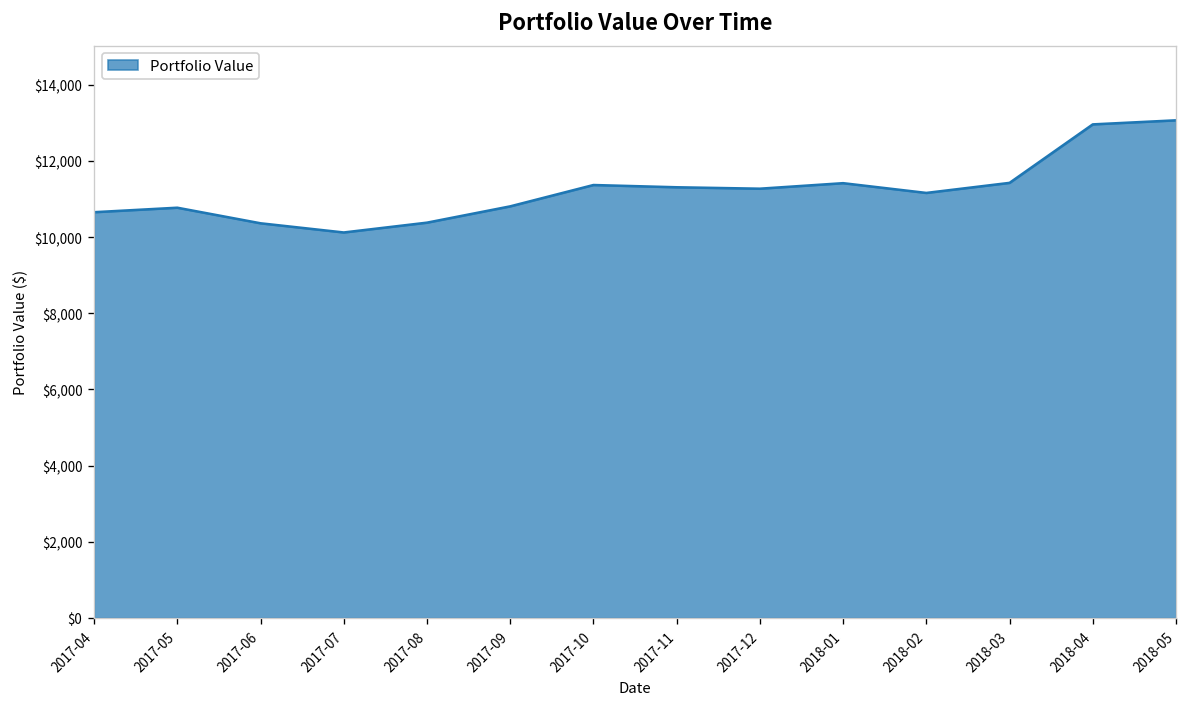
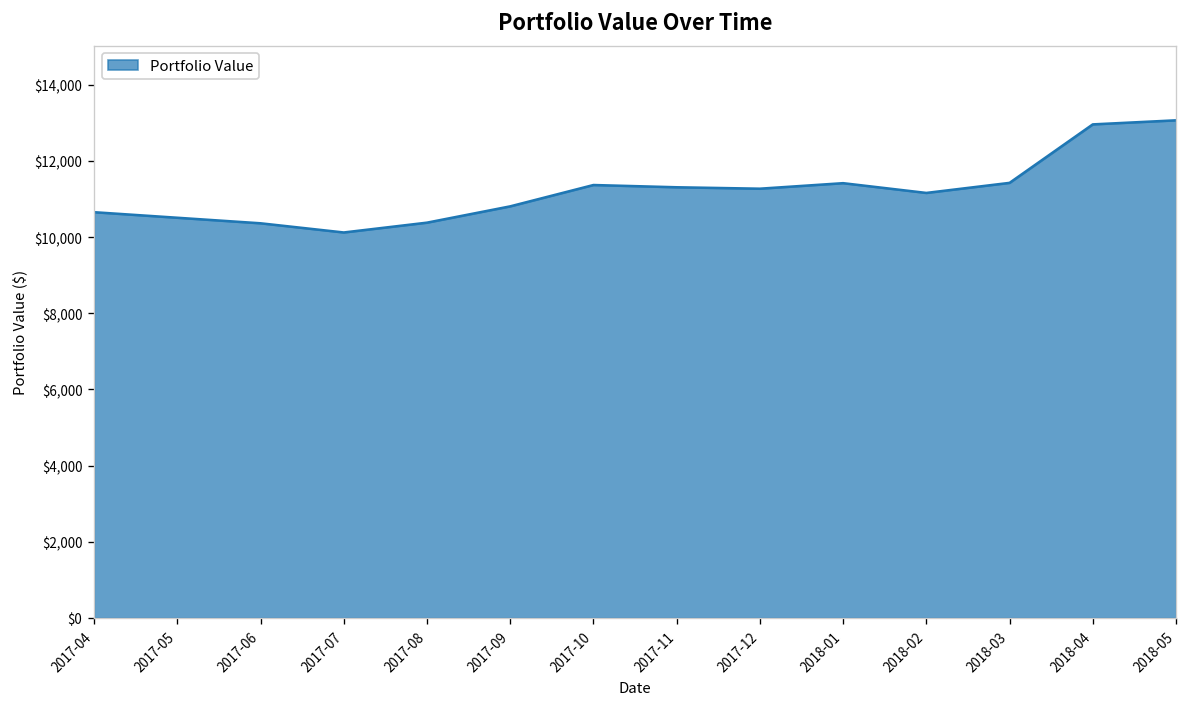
2017-05: $10,800 -> $10,500
